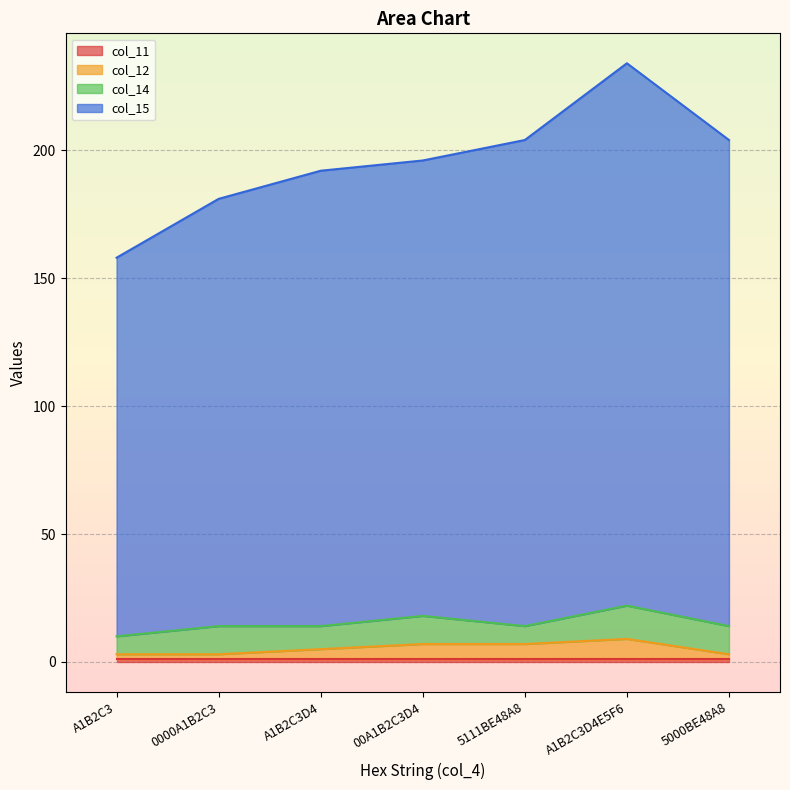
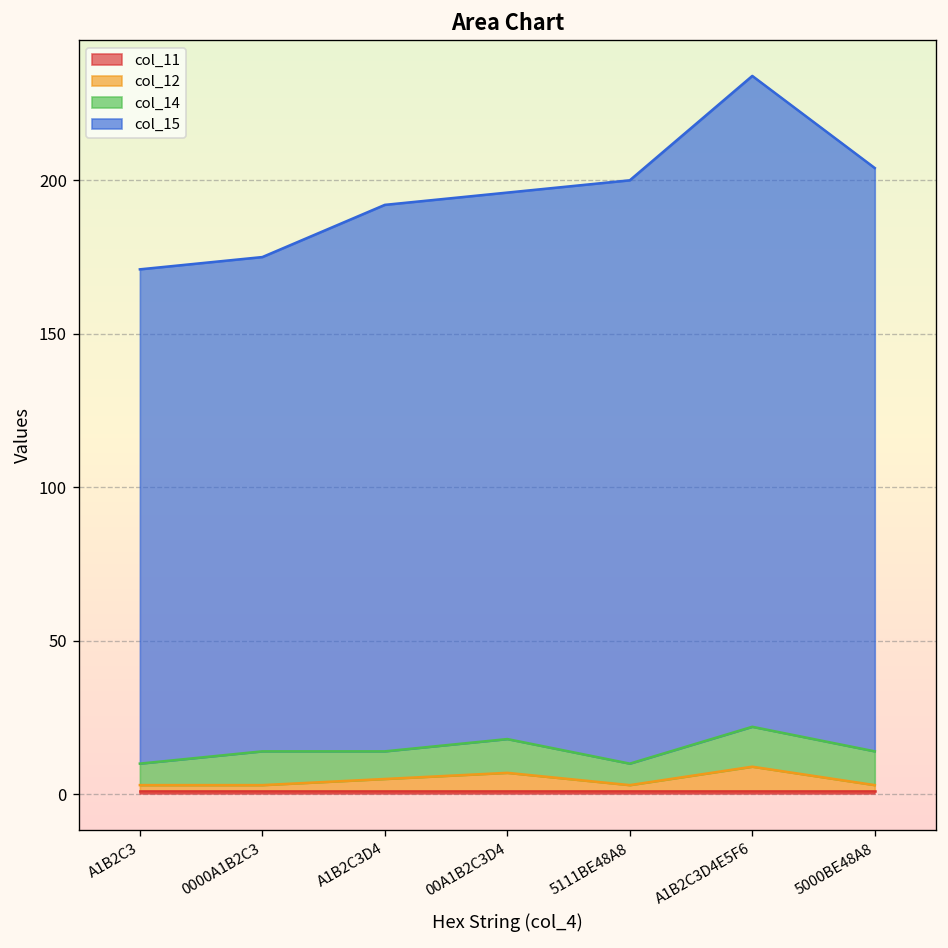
col_15, A1B2C3: 148 -> 161
col_15, 0000A1B2C3: 167 -> 161
col_12, 5111BE48A8: 7 -> 3
